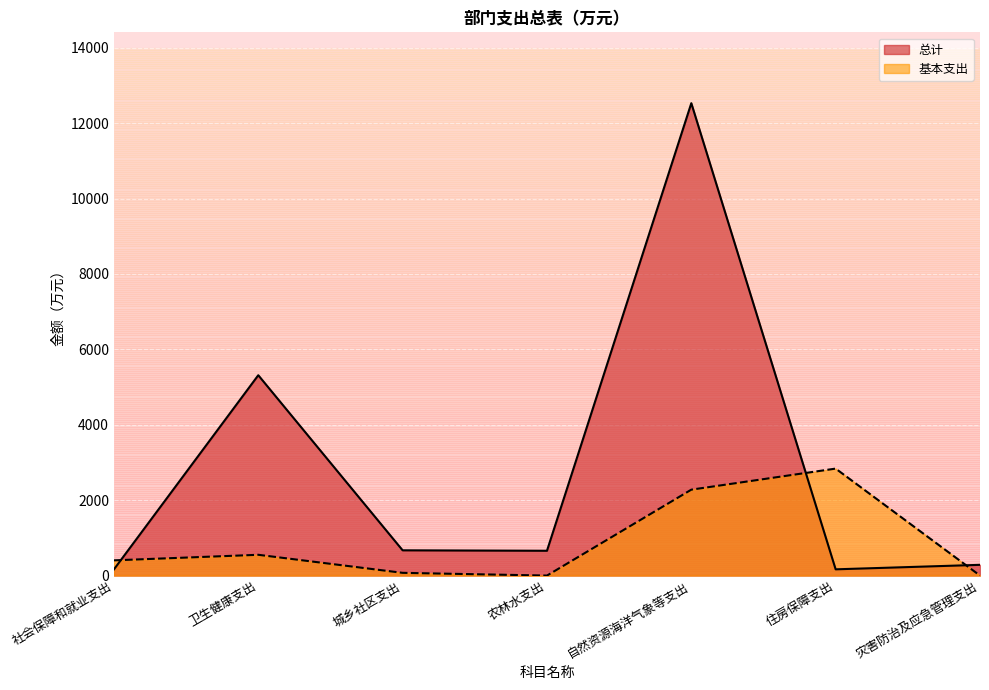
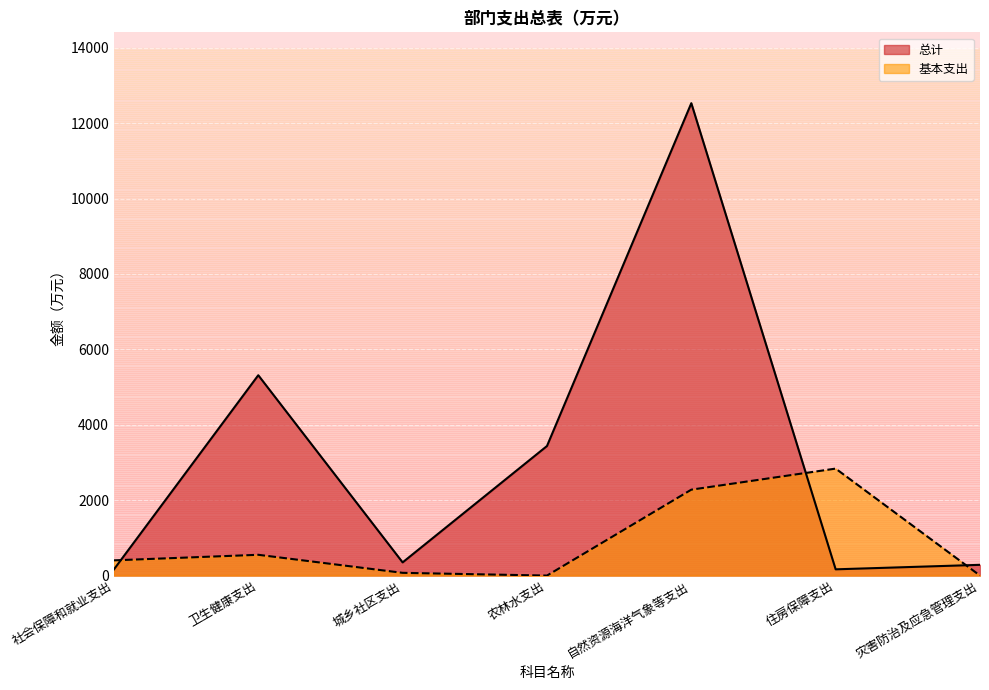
总计, 城乡社区支出: 700 -> 300
总计, 农林水支出: 700 -> 3400
